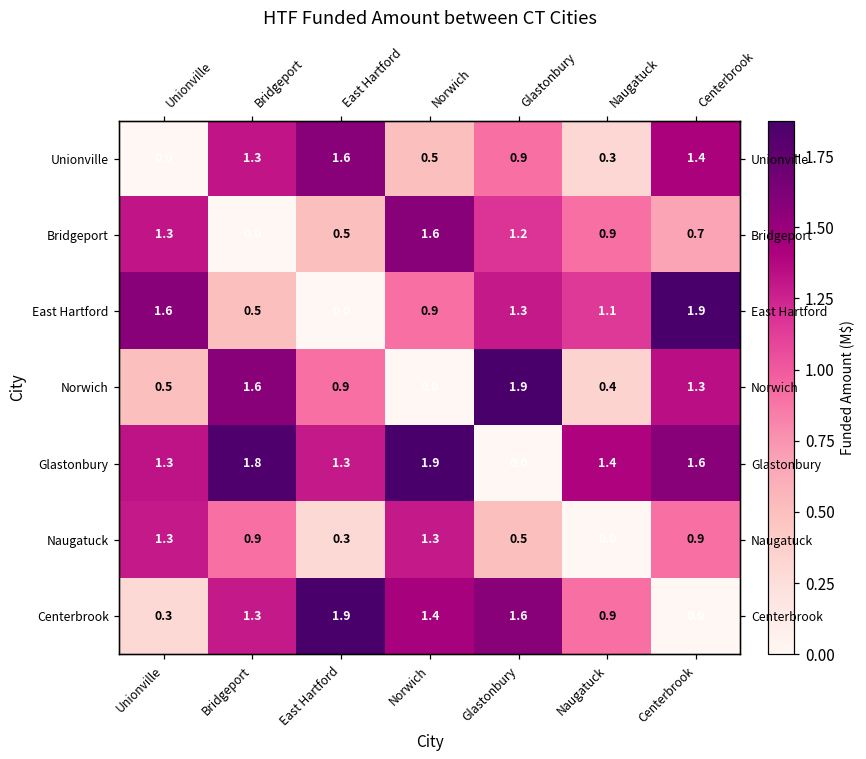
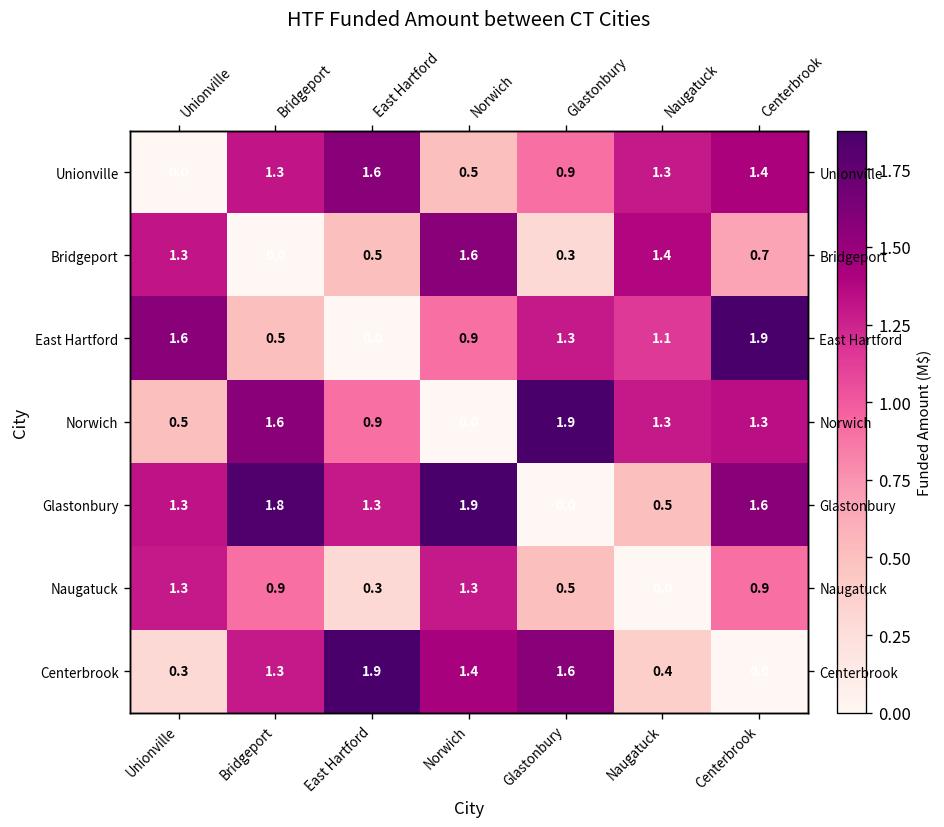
Unionville, Naugatuck: 0.3 -> 1.3
Bridgeport, Glastonbury: 1.2 -> 0.3
Bridgeport, Naugatuck: 0.9 -> 1.4
Norwich, Naugatuck: 0.4 -> 1.3
Glastonbury, Naugatuck: 1.4 -> 0.5
Centerbrook, Naugatuck: 0.9 -> 0.4
